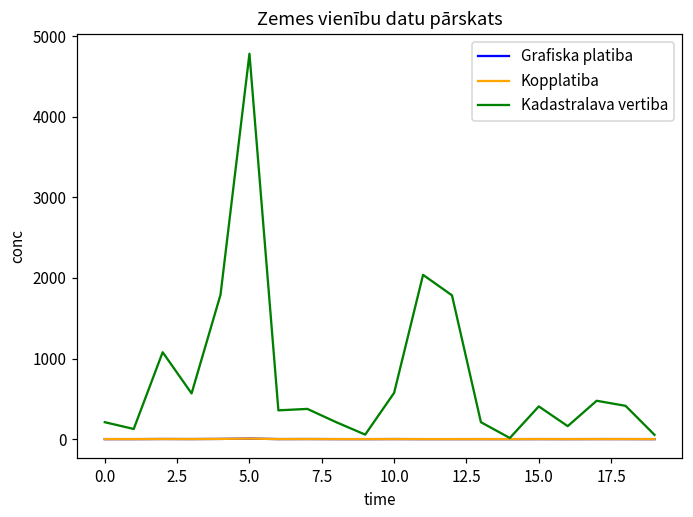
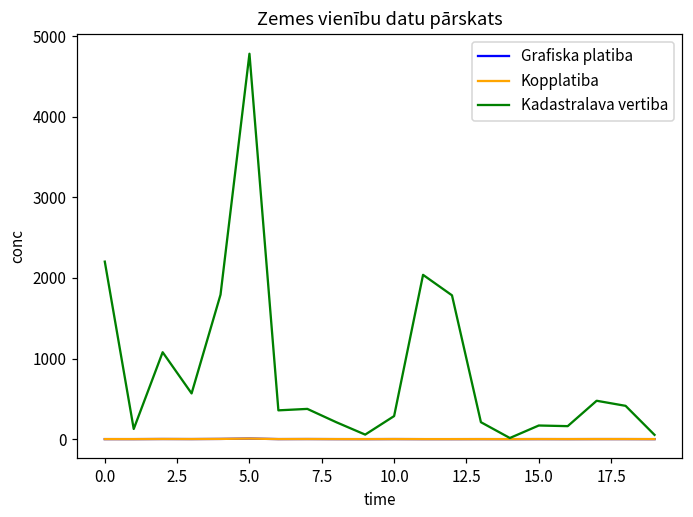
Kadastralava vertiba, 0.0: 200 -> 2200
Kadastralava vertiba, 10.0: 600 -> 300
Kadastralava vertiba, 15.0: 400 -> 200
